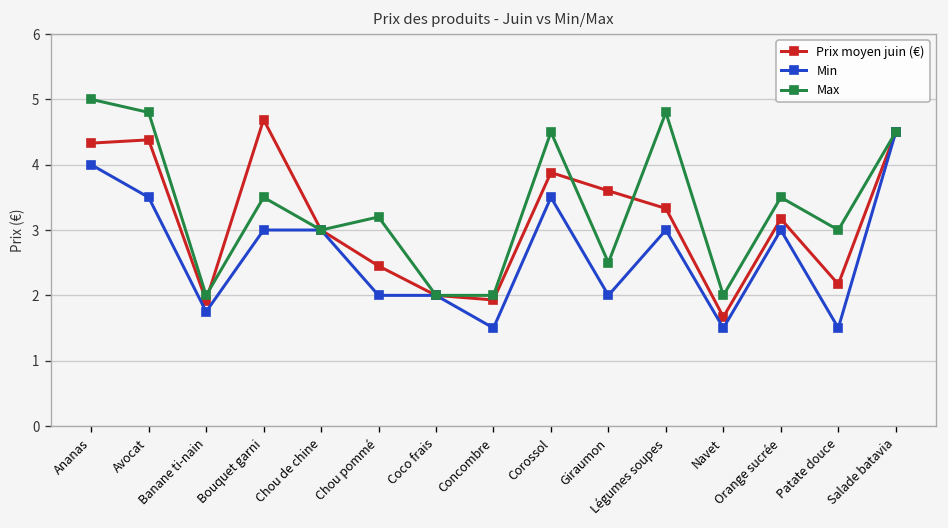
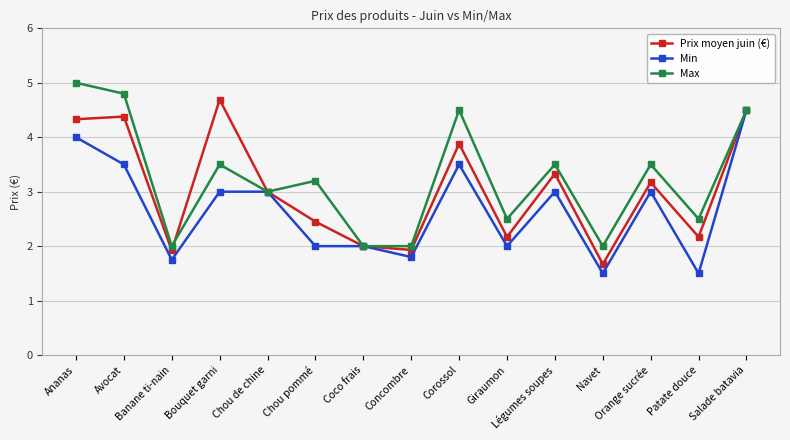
Min, Concombre: 1.5 -> 1.8
Prix moyen juin (€), Giraumon: 3.6 -> 2.2
Max, Légumes soupes: 4.8 -> 3.5
Max, Patate douce: 3.0 -> 2.5
